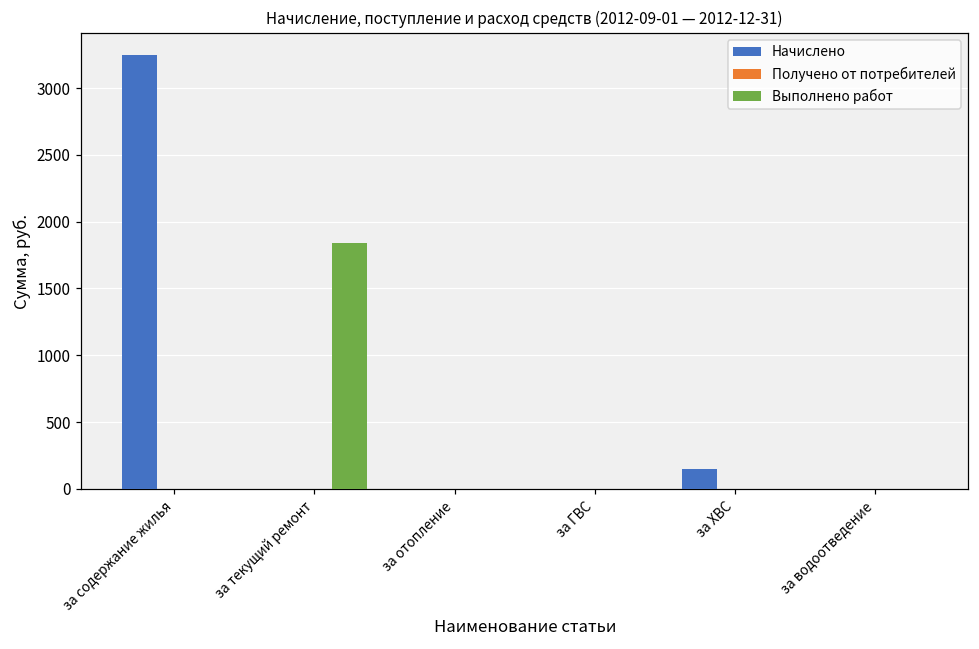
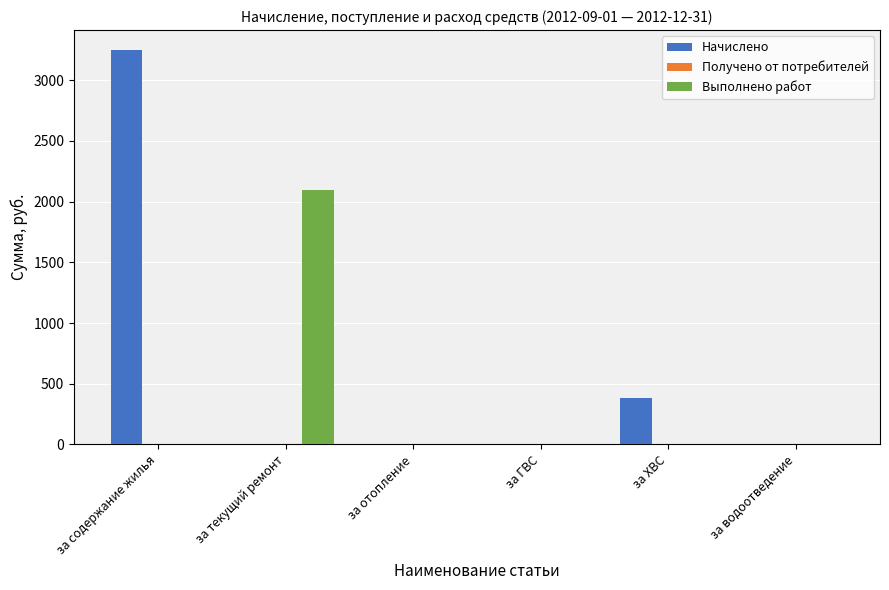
Выполнено работ, за текущий ремонт: 1840 -> 2090
Начислено, за ХВС: 150 -> 390
